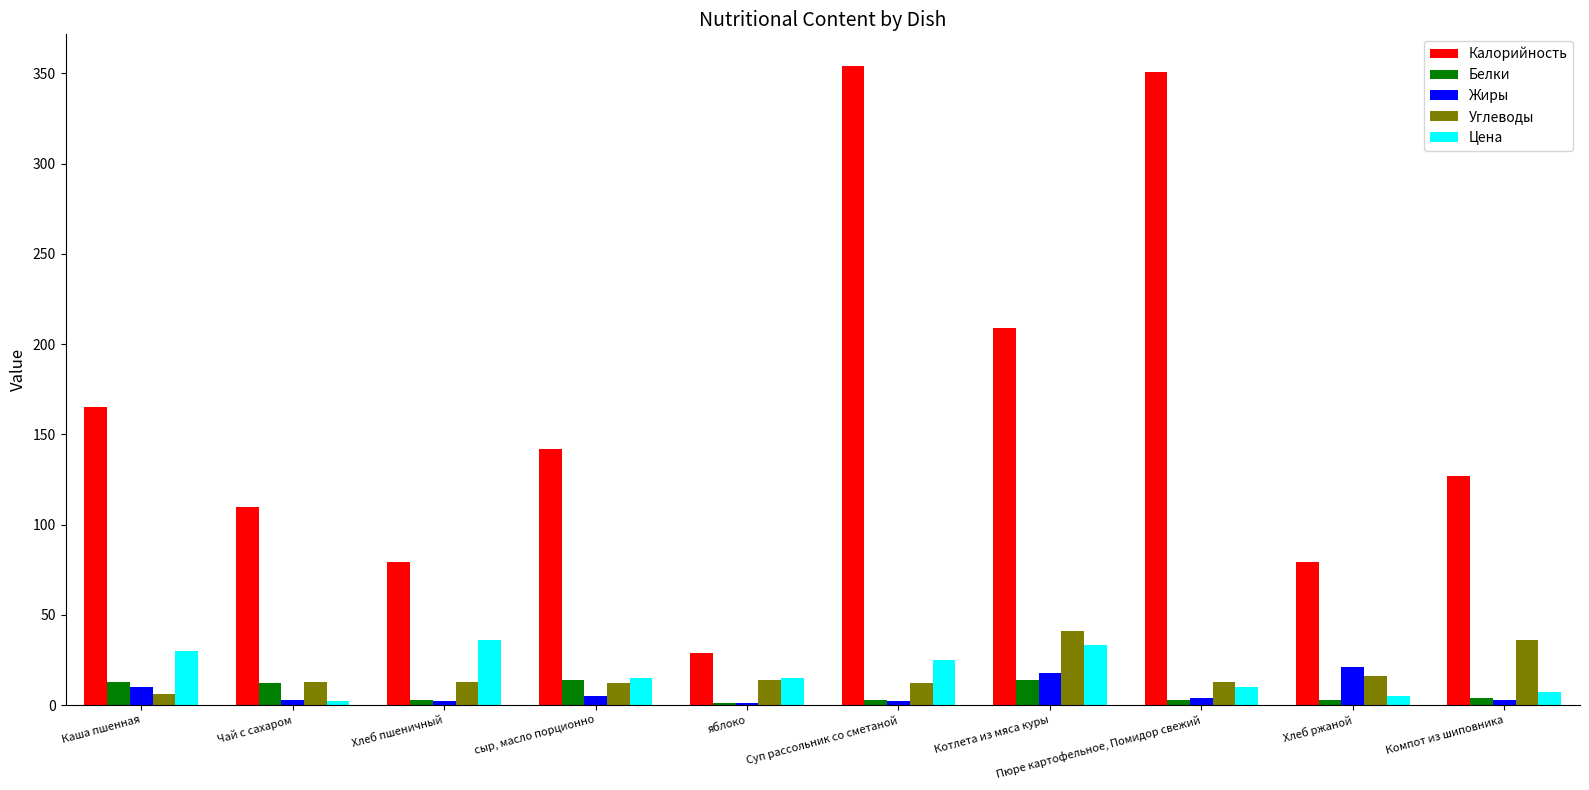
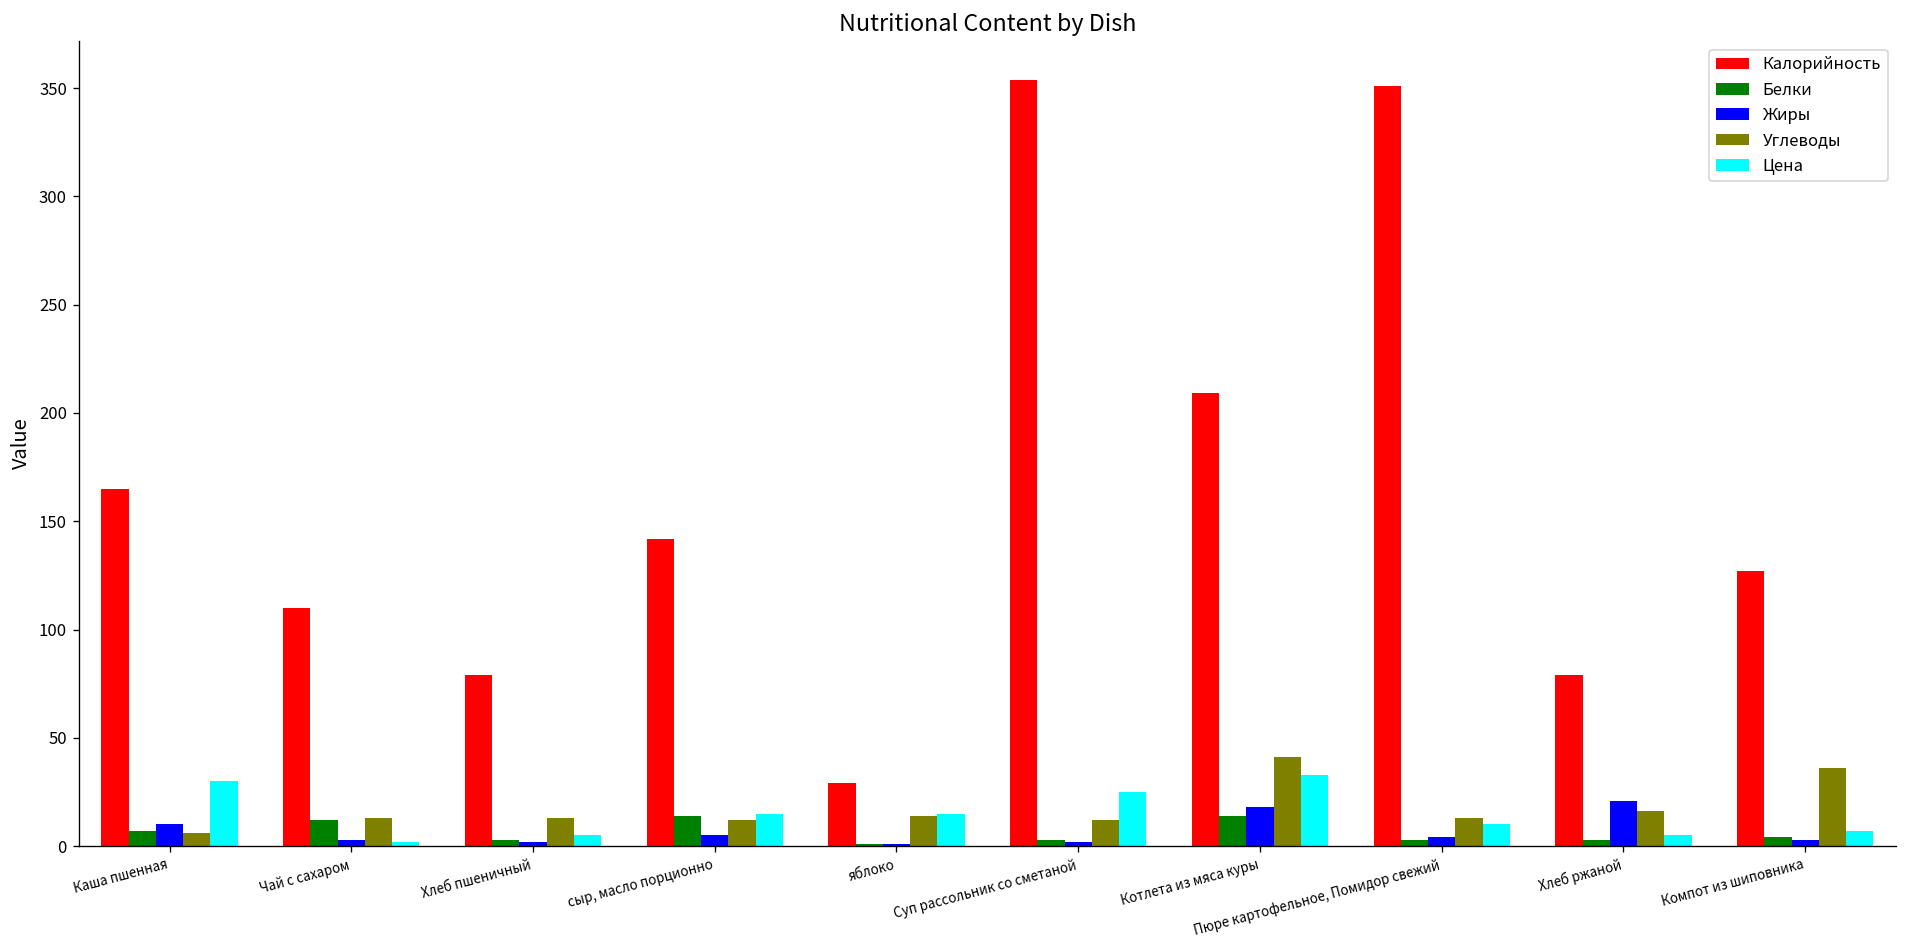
Белки, Каша пшенная: 13 -> 7
Цена, Хлеб пшеничный: 36 -> 5
